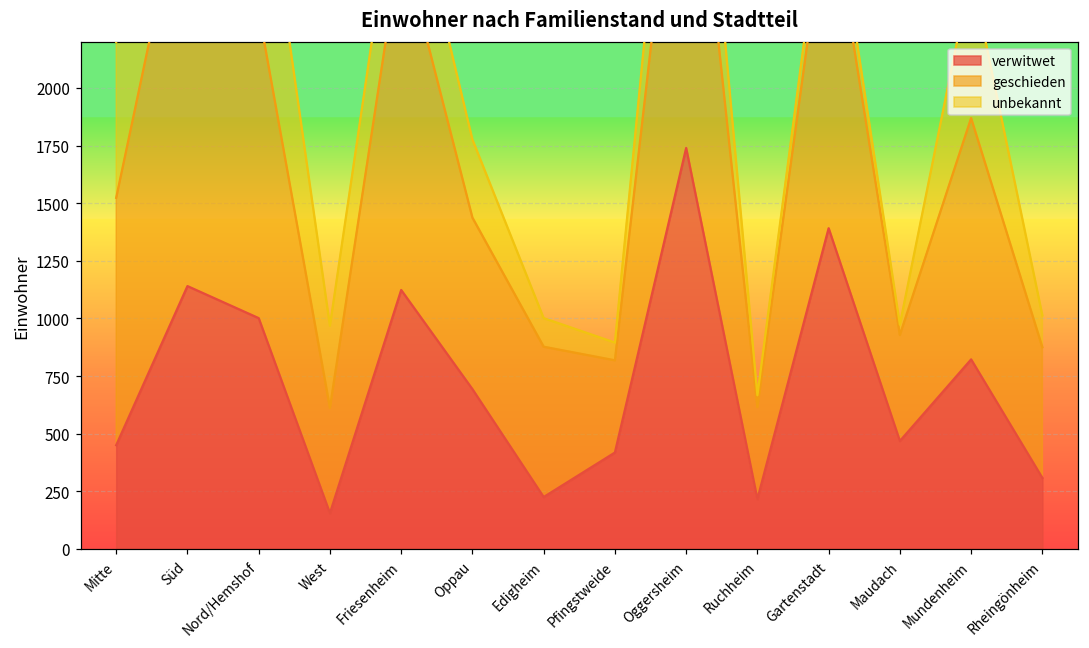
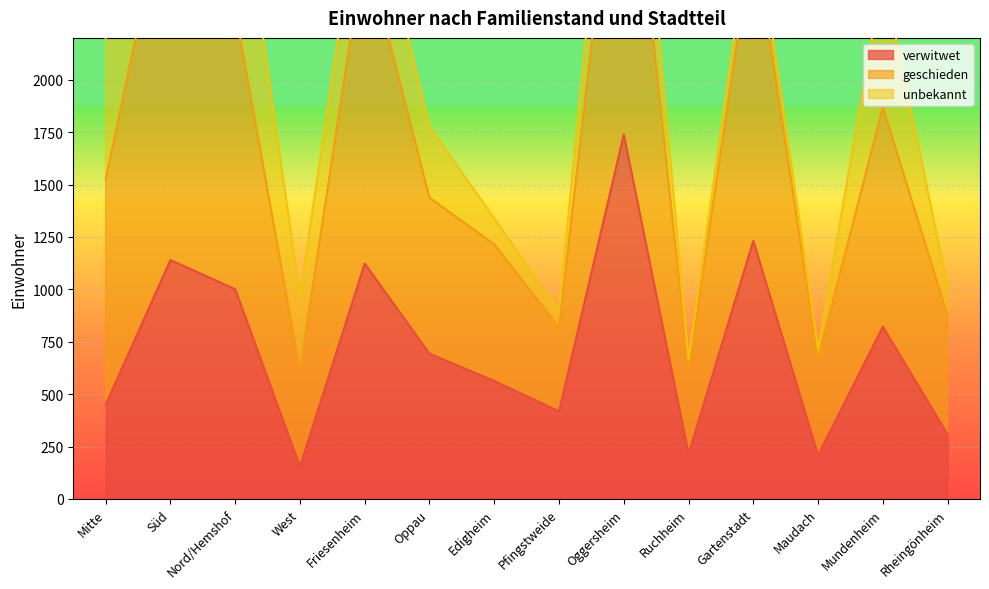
verwitwet, Edigheim: 230 -> 560
verwitwet, Gartenstadt: 1390 -> 1230
verwitwet, Maudach: 470 -> 210
